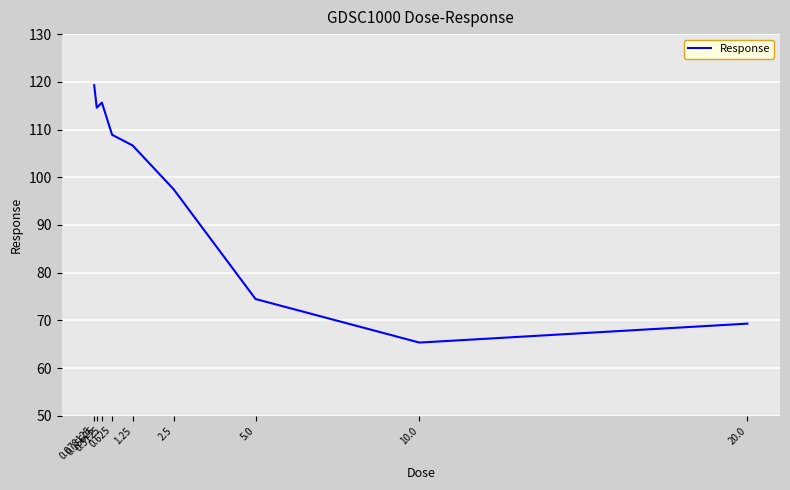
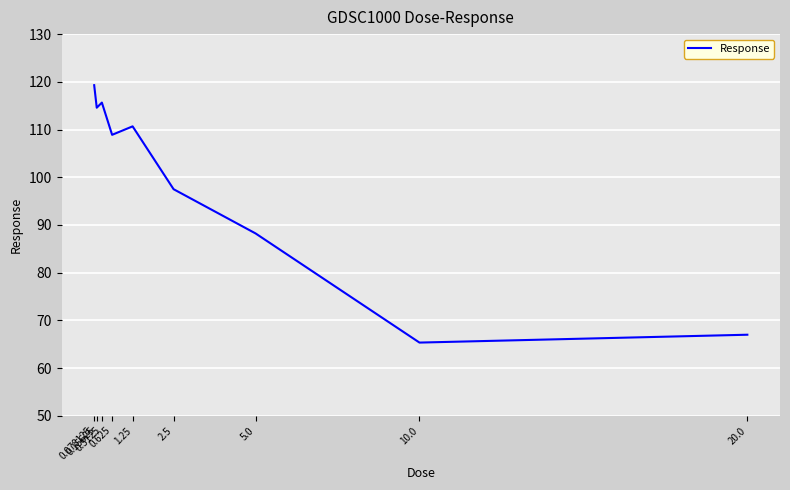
1.25: 107 -> 111
5.0: 74 -> 88
20.0: 69 -> 67
